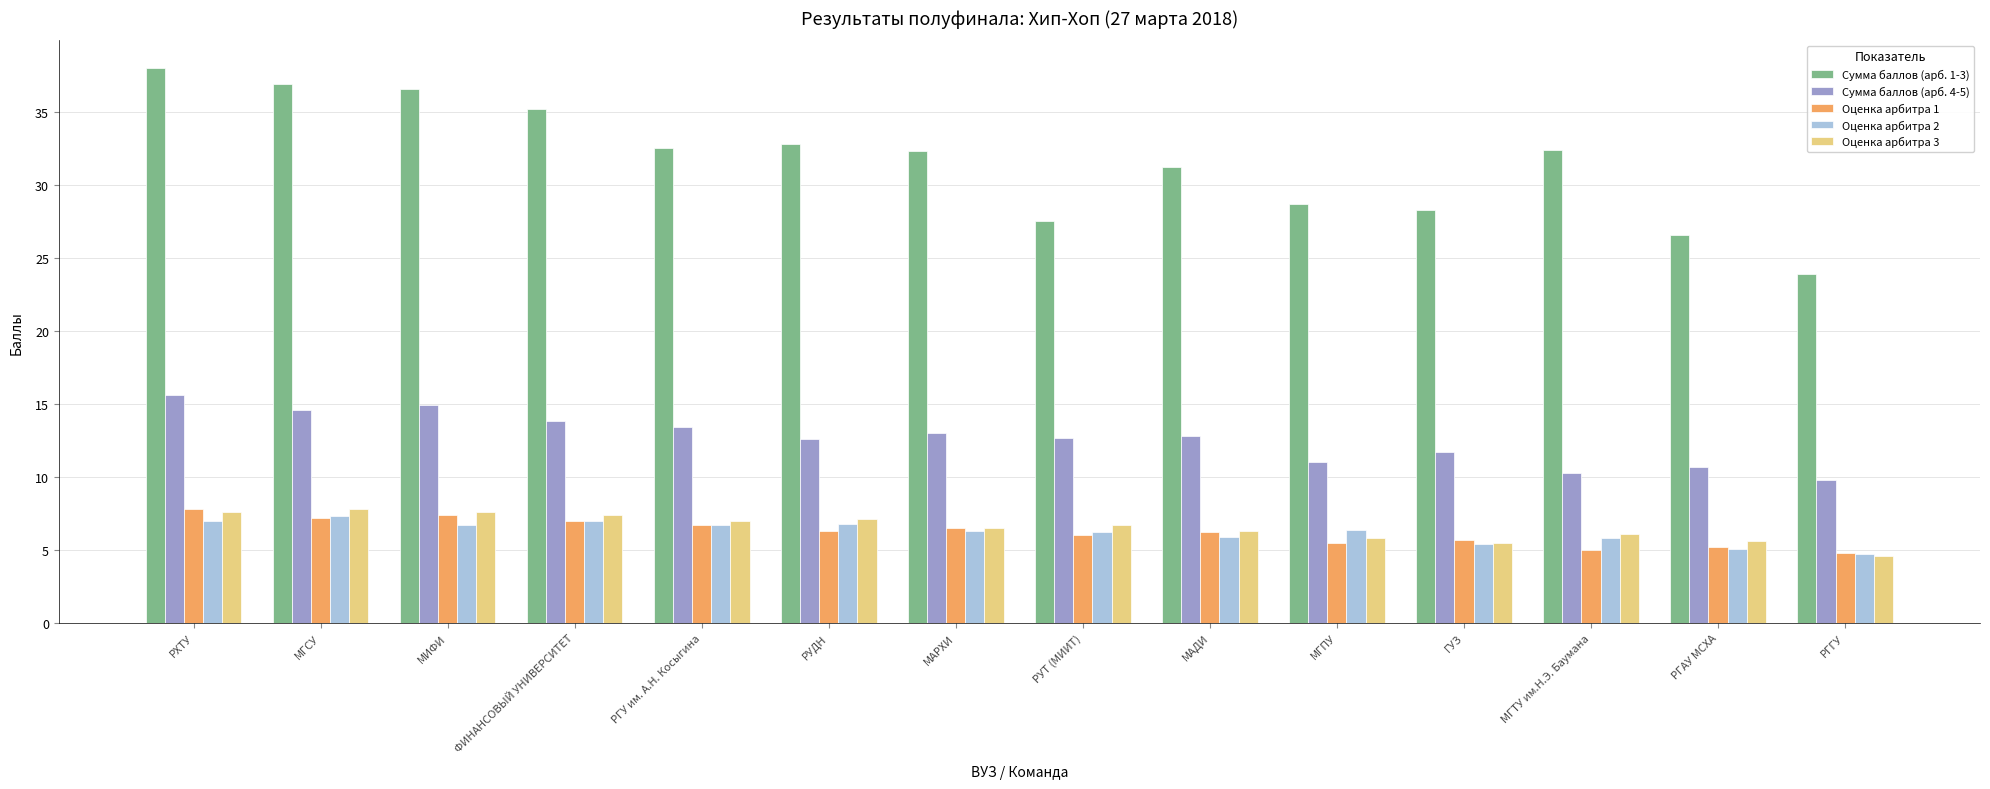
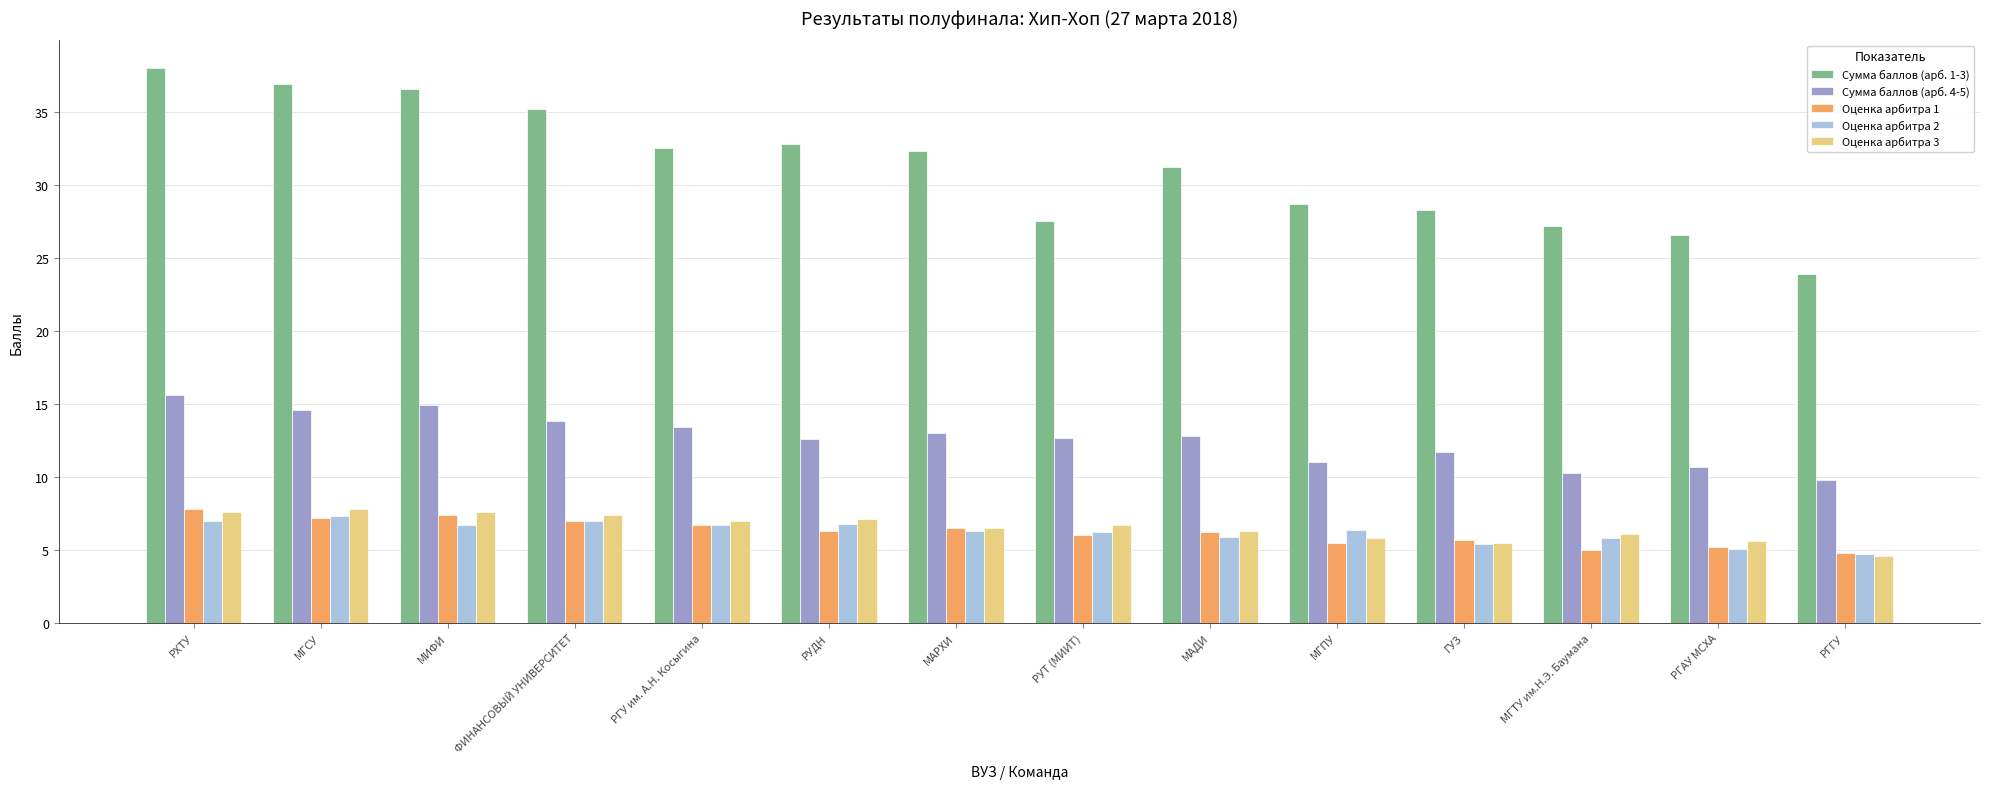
Сумма баллов (арб. 1-3), МГТУ им.Н.Э. Баумана: 32.4 -> 27.2
